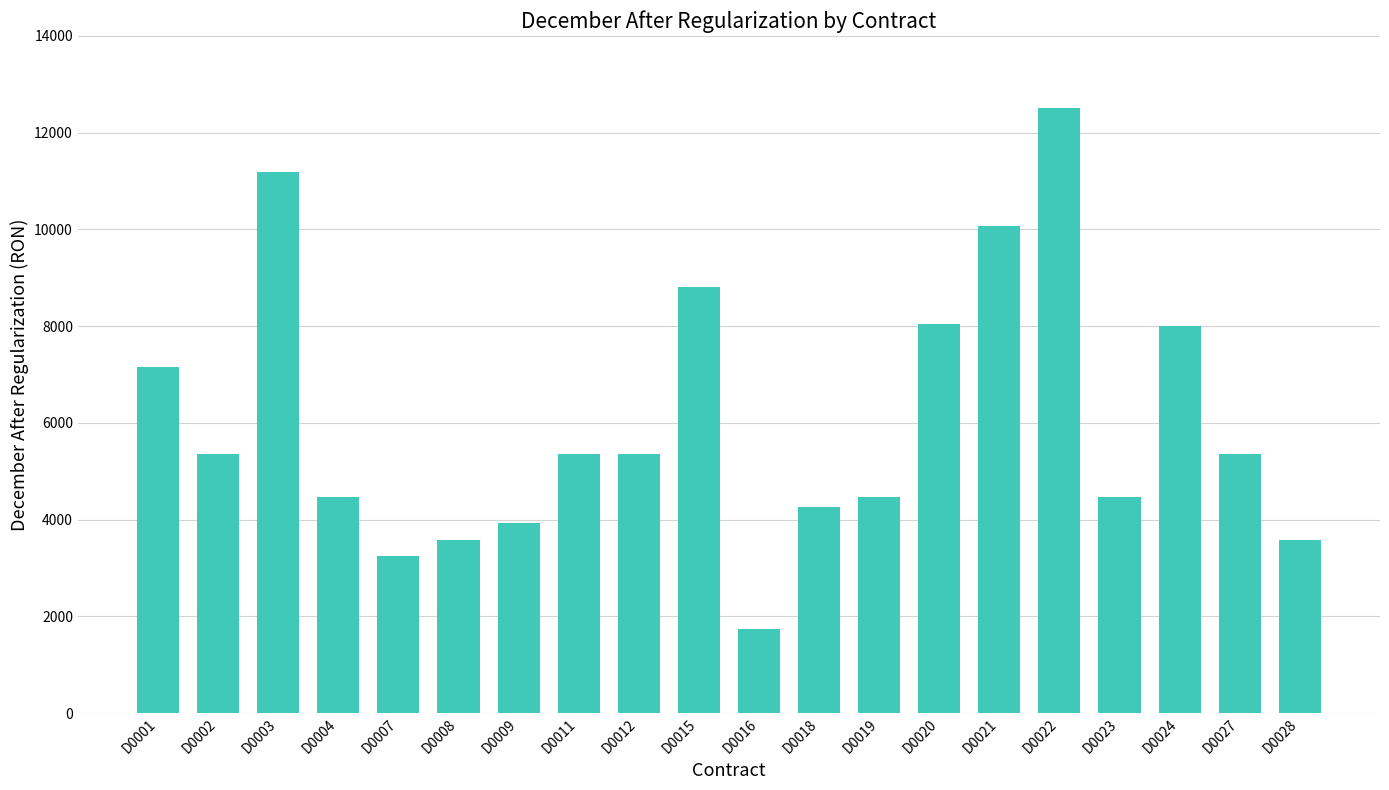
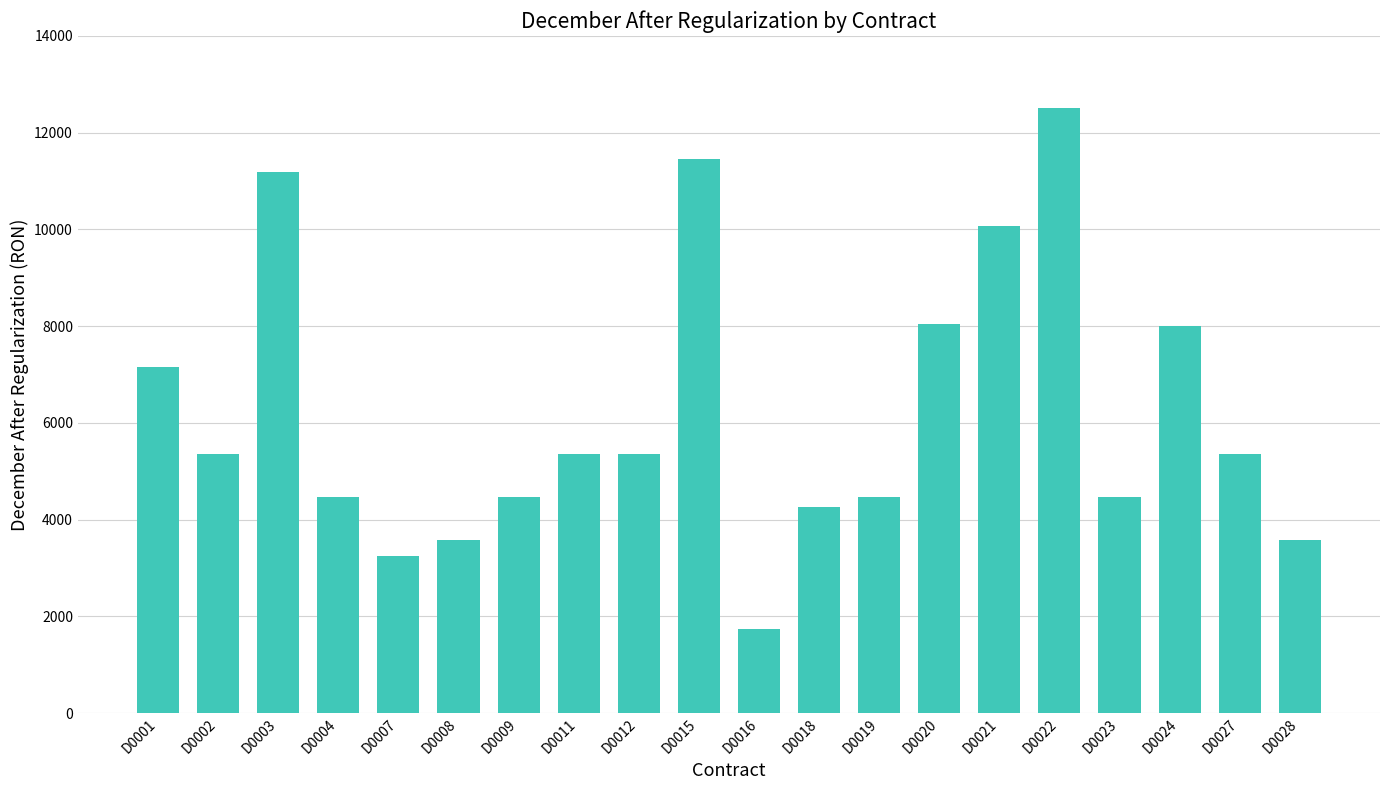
D0009: 3900 -> 4500
D0015: 8800 -> 11500
